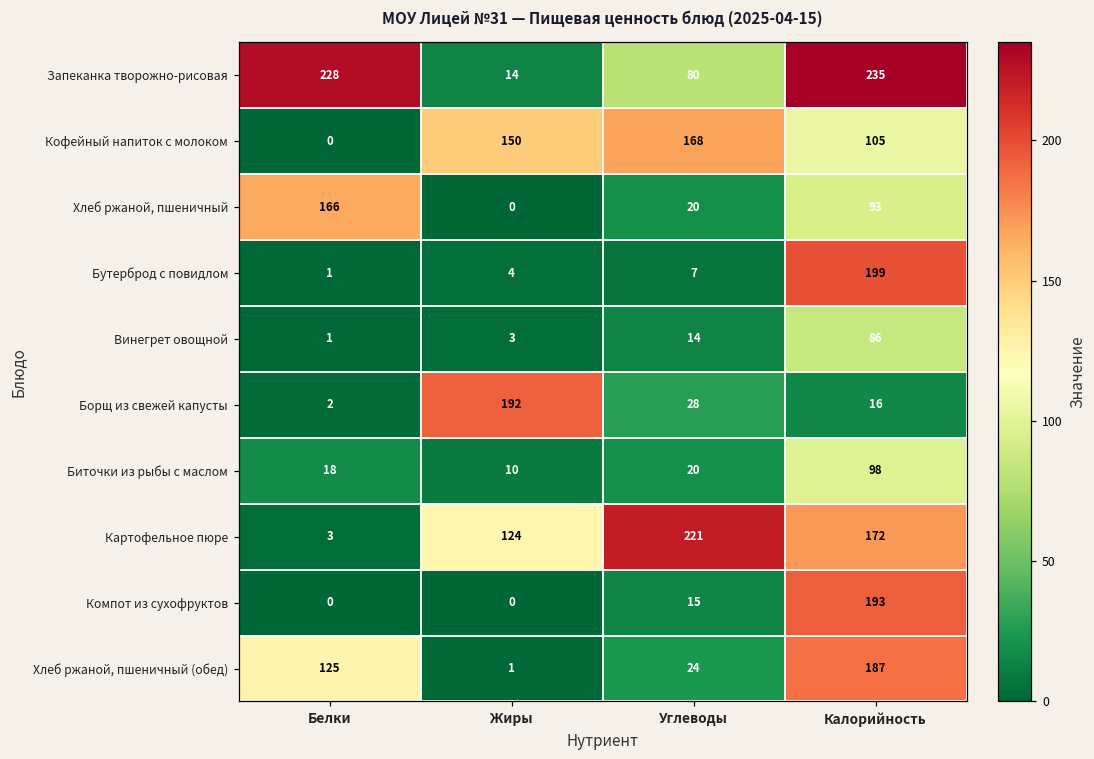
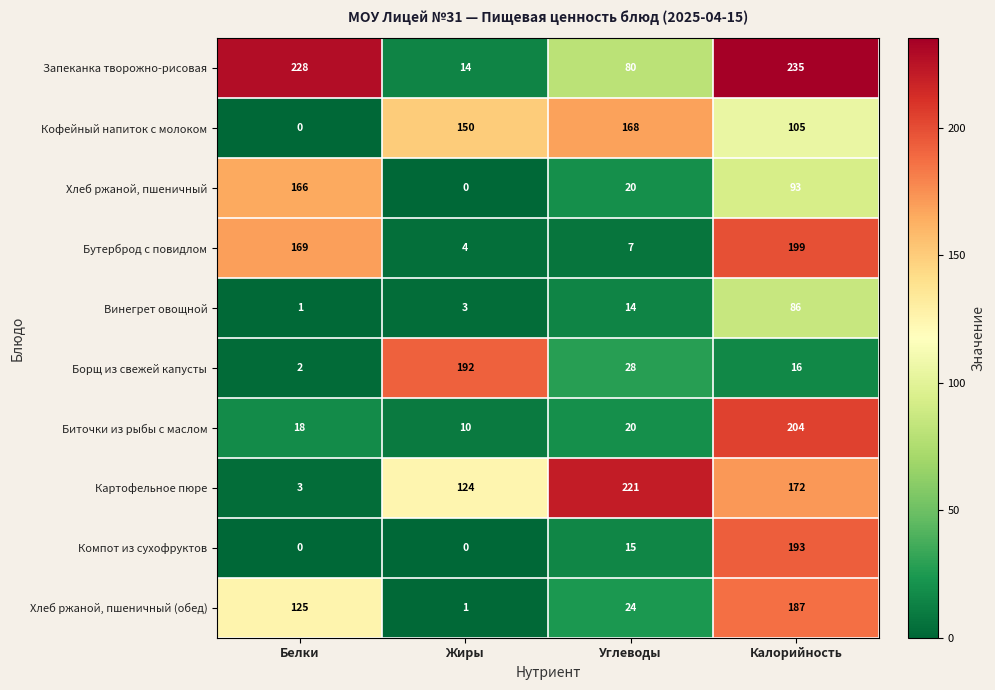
Бутерброд с повидлом, Белки: 1 -> 169
Биточки из рыбы с маслом, Калорийность: 98 -> 204
